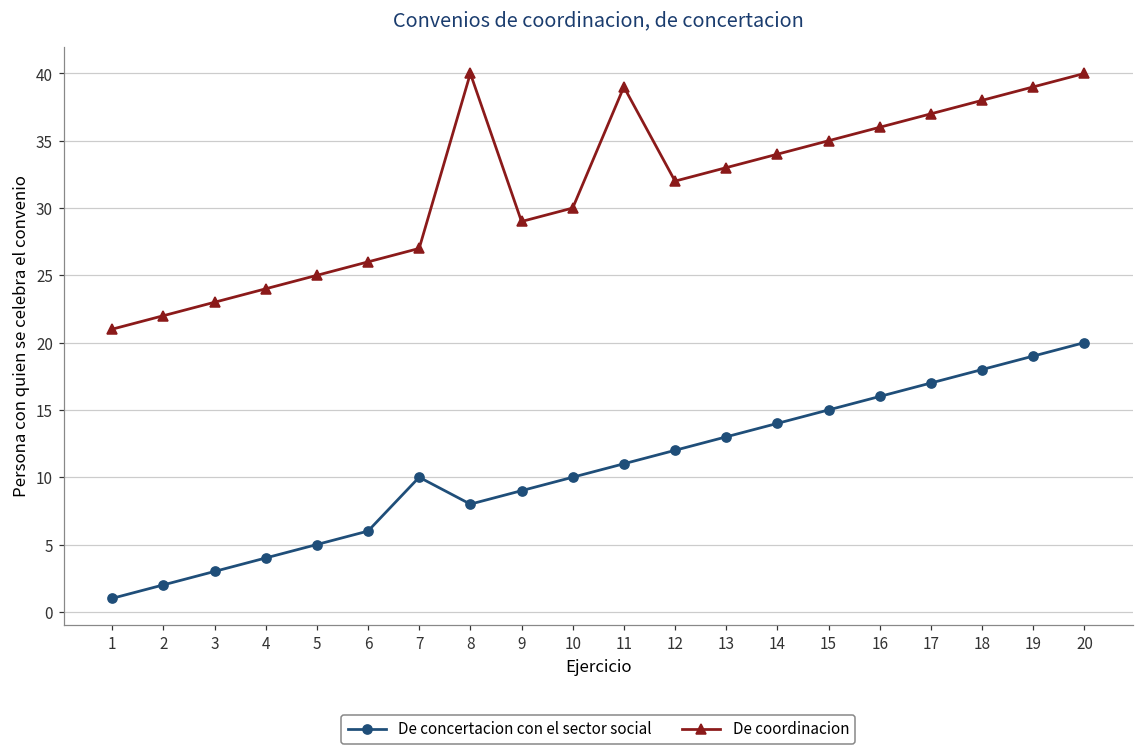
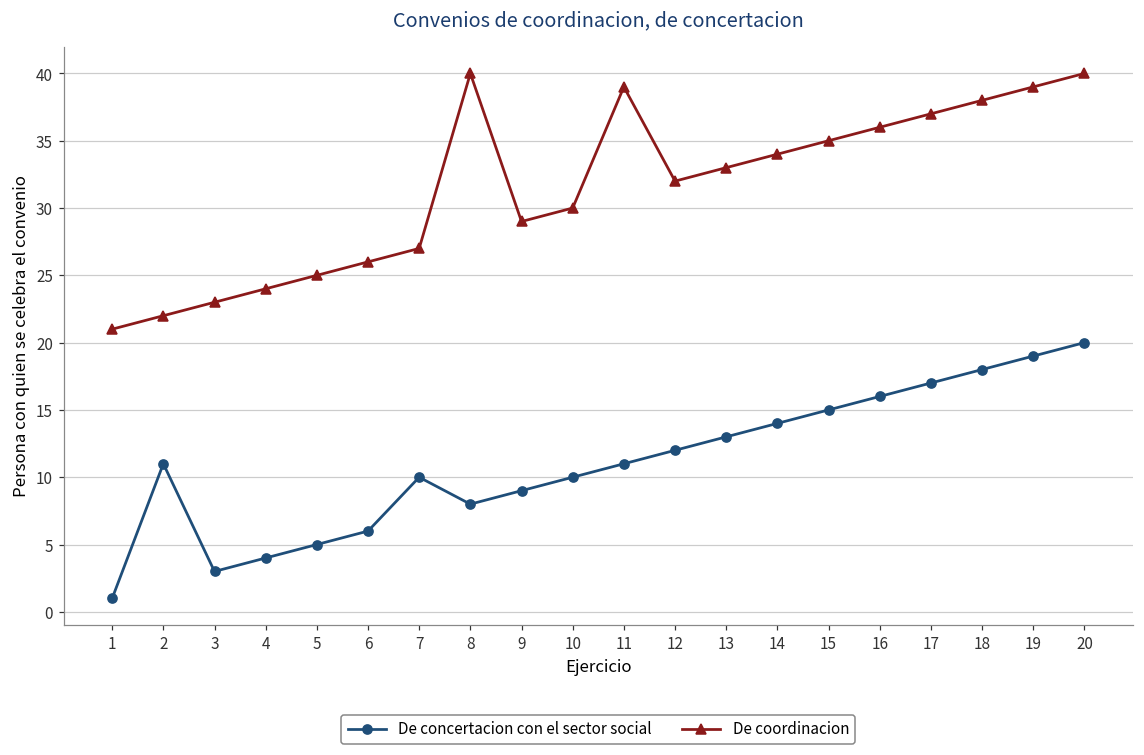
De concertacion con el sector social, 2: 2 -> 11
